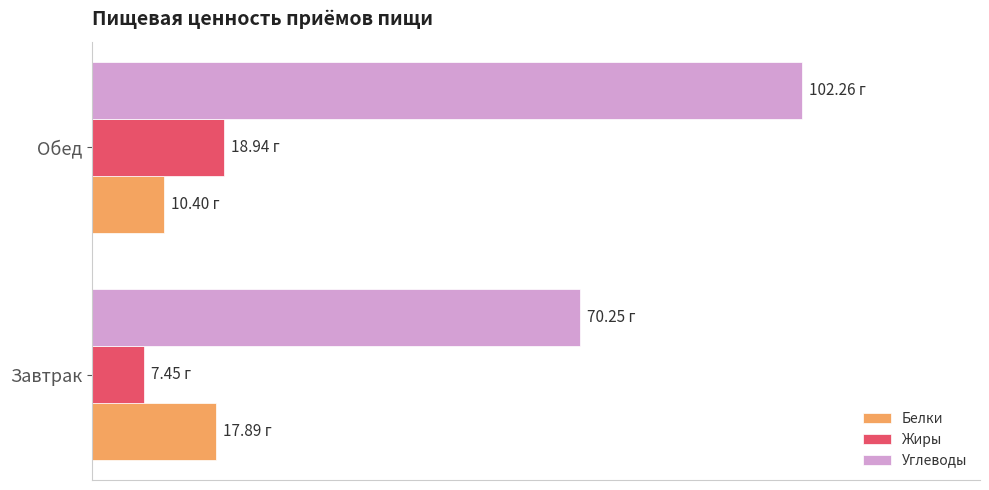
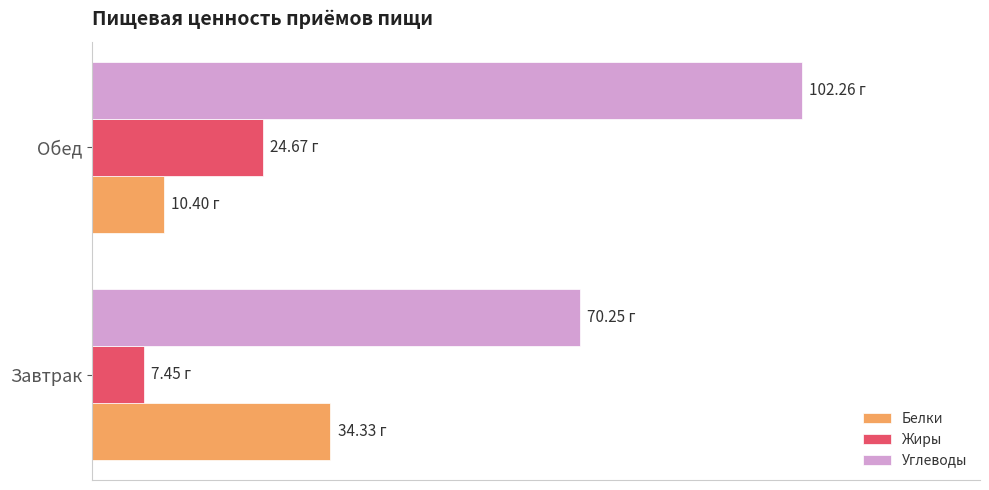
Жиры, Обед: 18.94 -> 24.67
Белки, Завтрак: 17.89 -> 34.33
